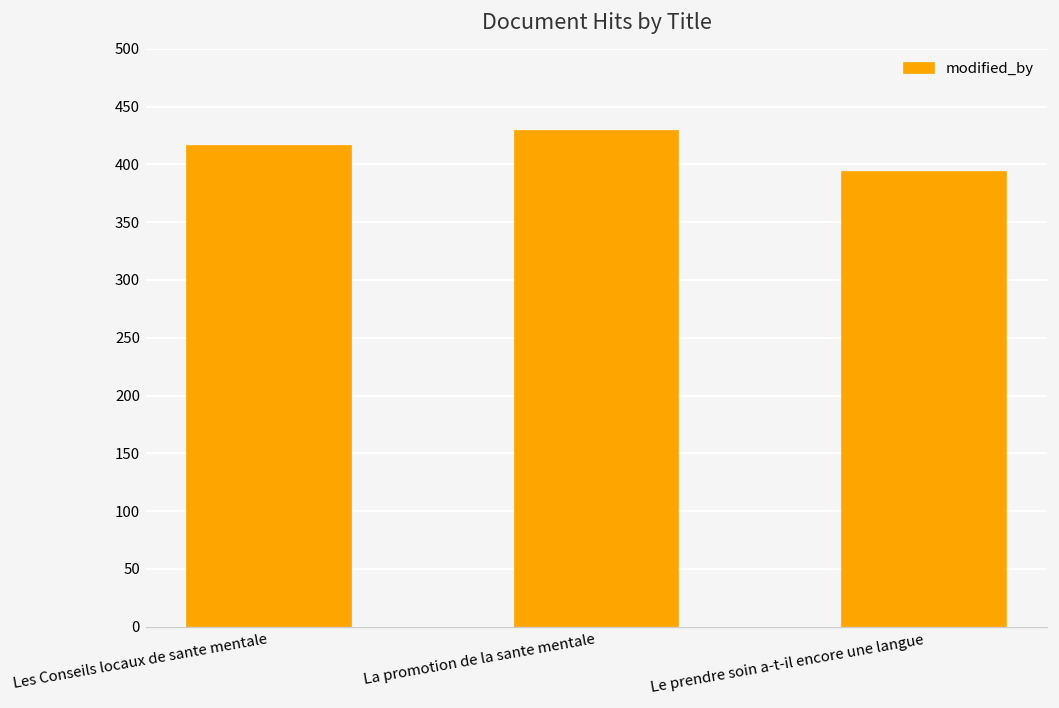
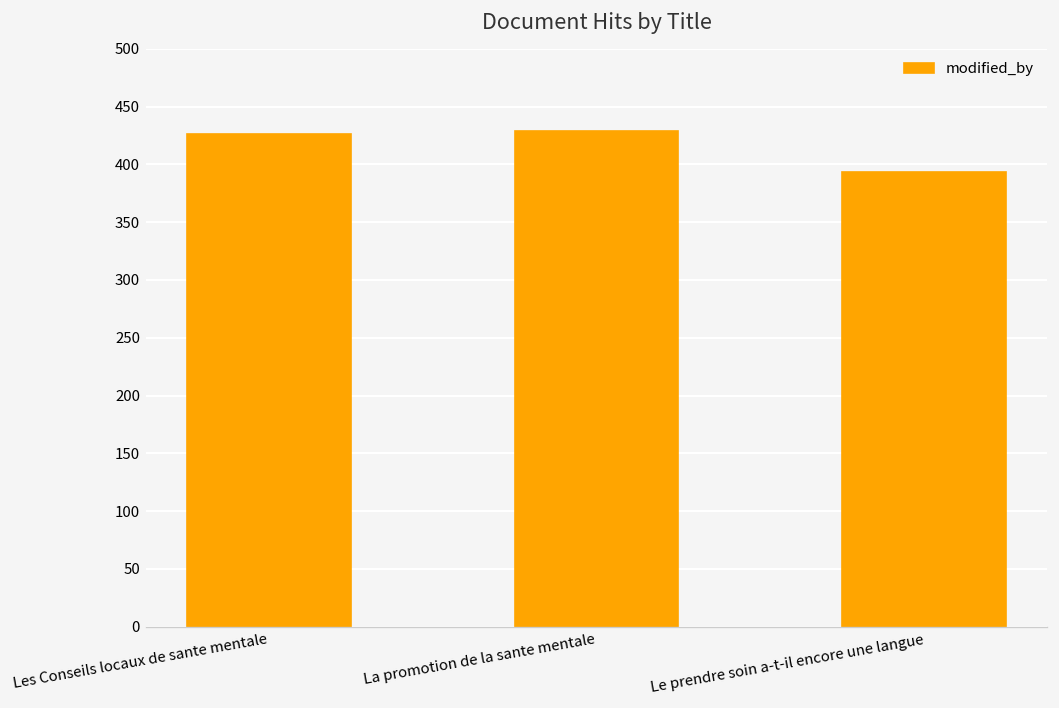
Les Conseils locaux de sante mentale: 420 -> 430
